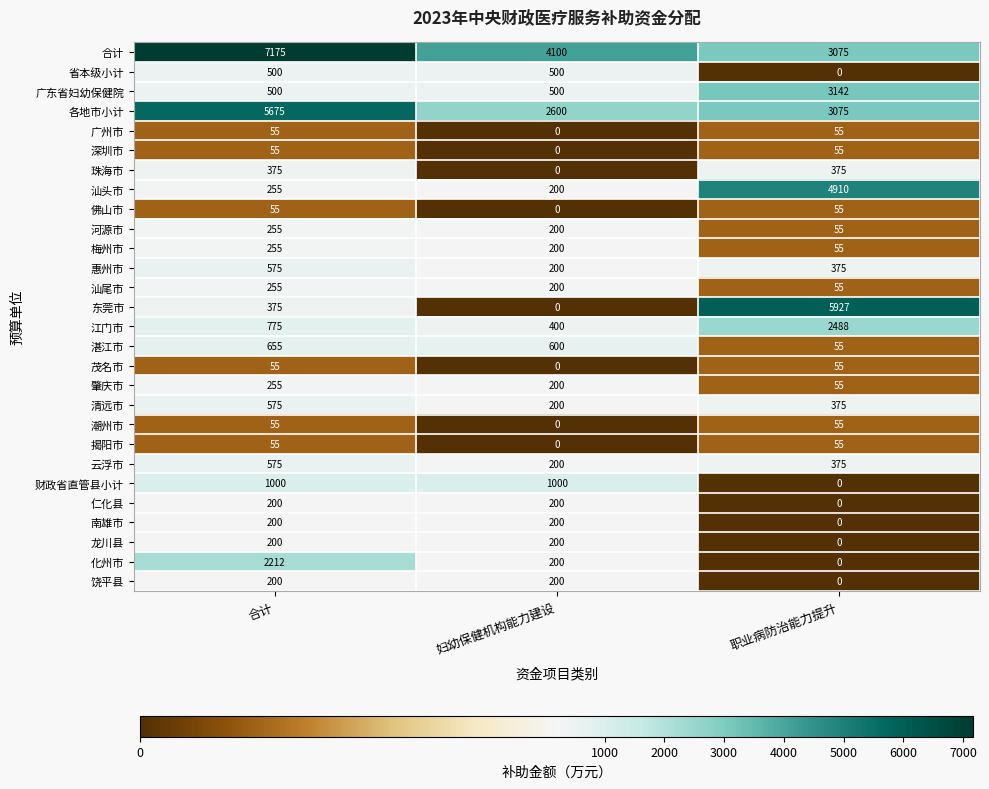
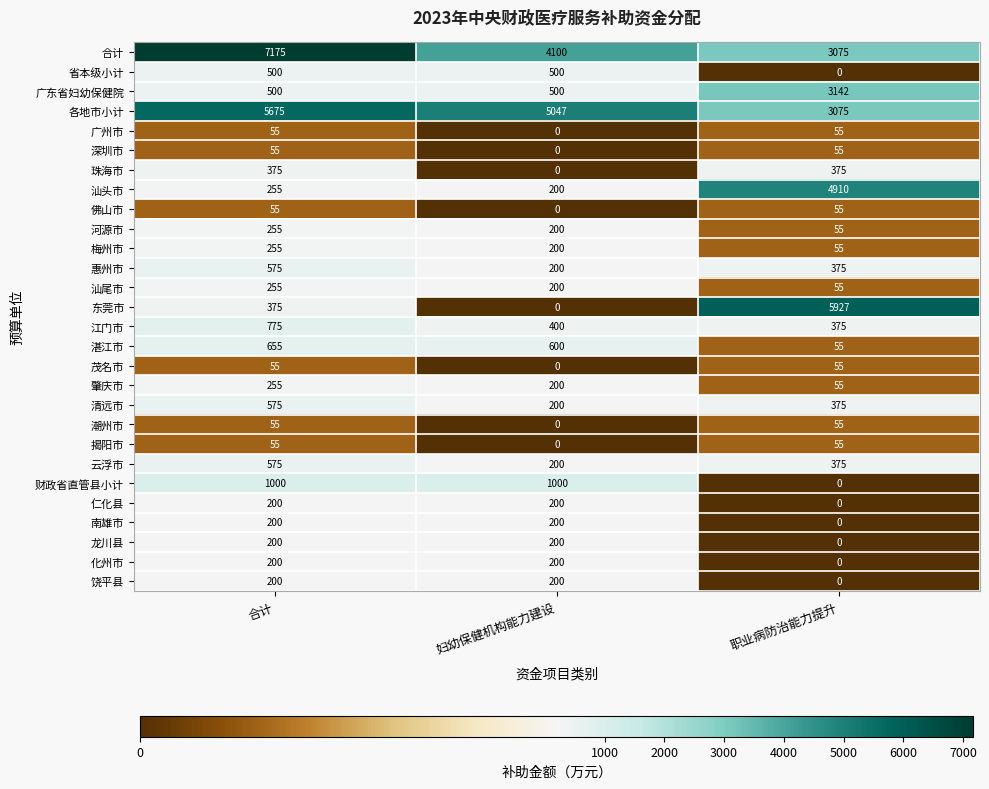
各地市小计, 妇幼保健机构能力建设: 2600 -> 5047
江门市, 职业病防治能力提升: 2488 -> 375
化州市, 合计: 2212 -> 200
